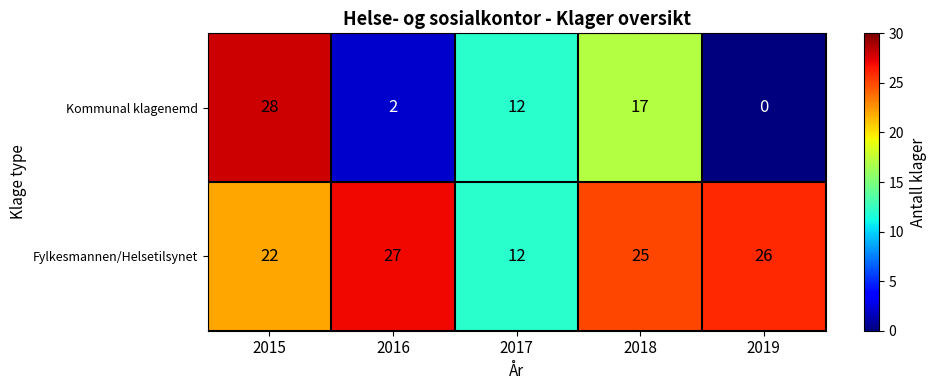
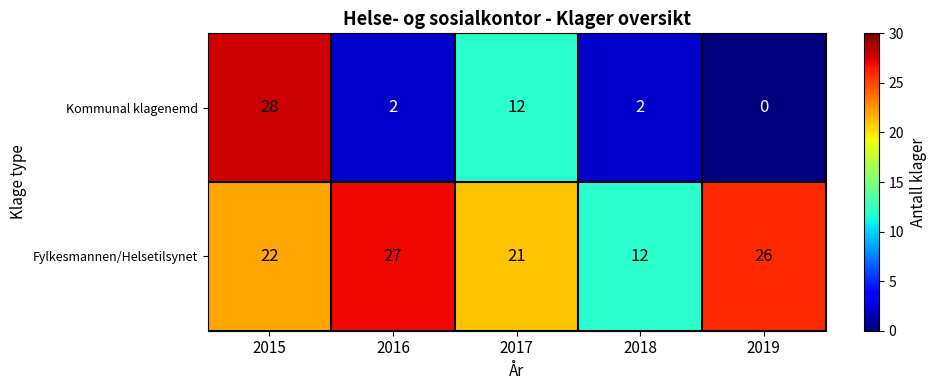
Kommunal klagenemd, 2018: 17 -> 2
Fylkesmannen/Helsetilsynet, 2017: 12 -> 21
Fylkesmannen/Helsetilsynet, 2018: 25 -> 12
